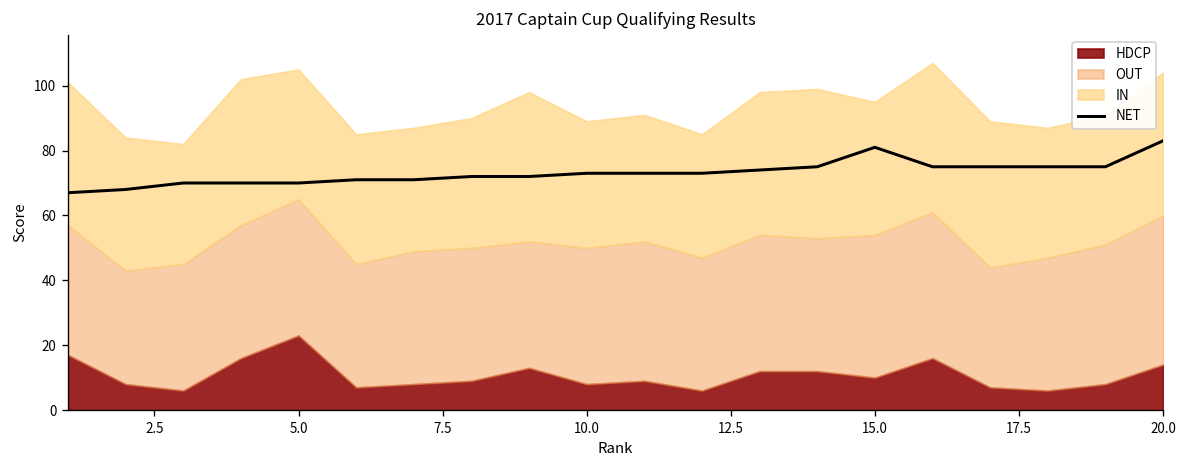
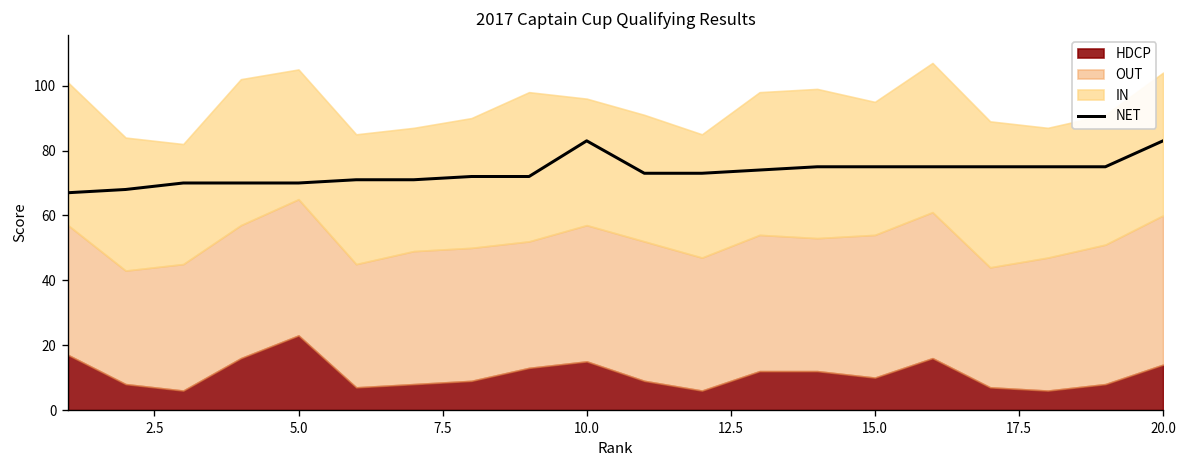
NET, 10.0: 73 -> 83
HDCP, 10.0: 8 -> 15
NET, 15.0: 81 -> 75
